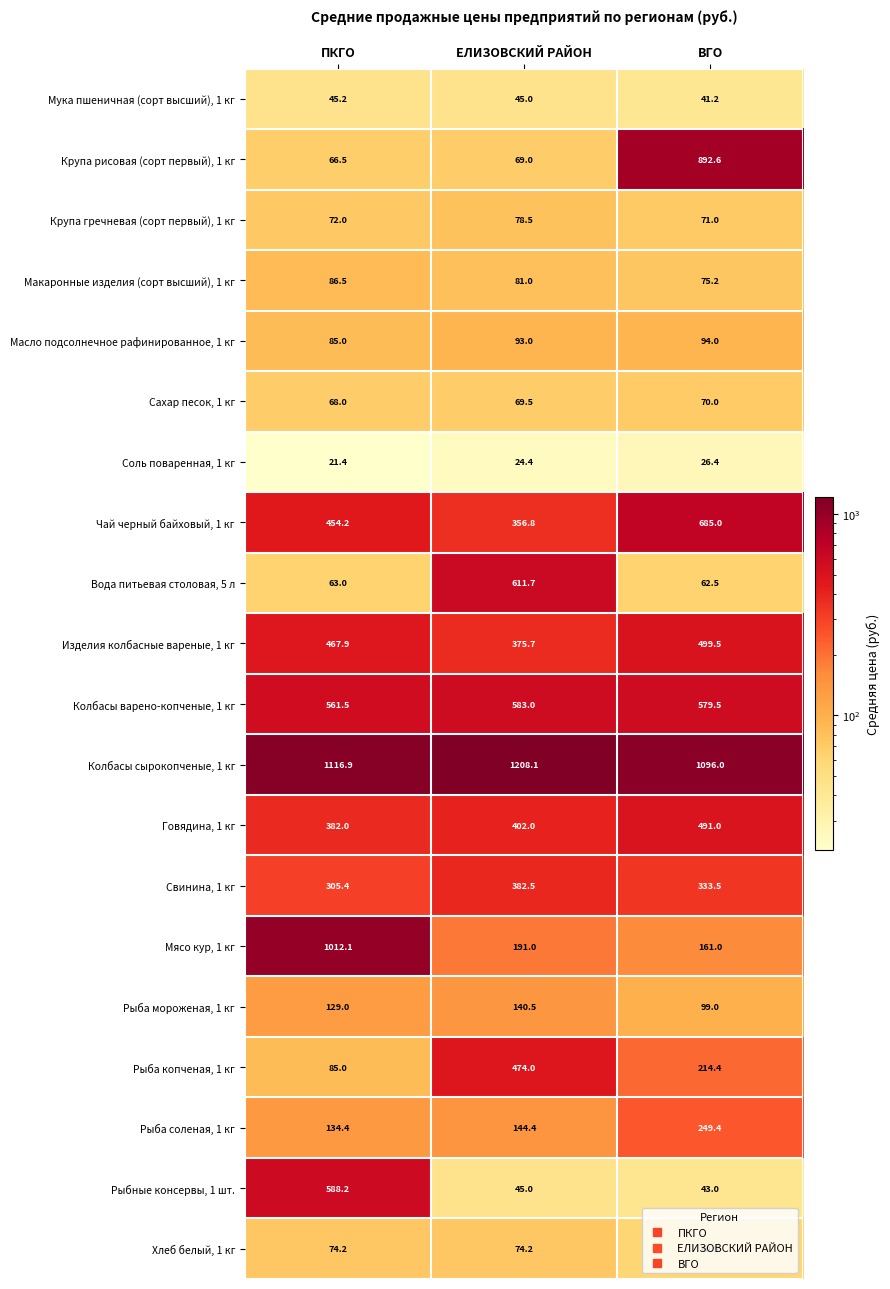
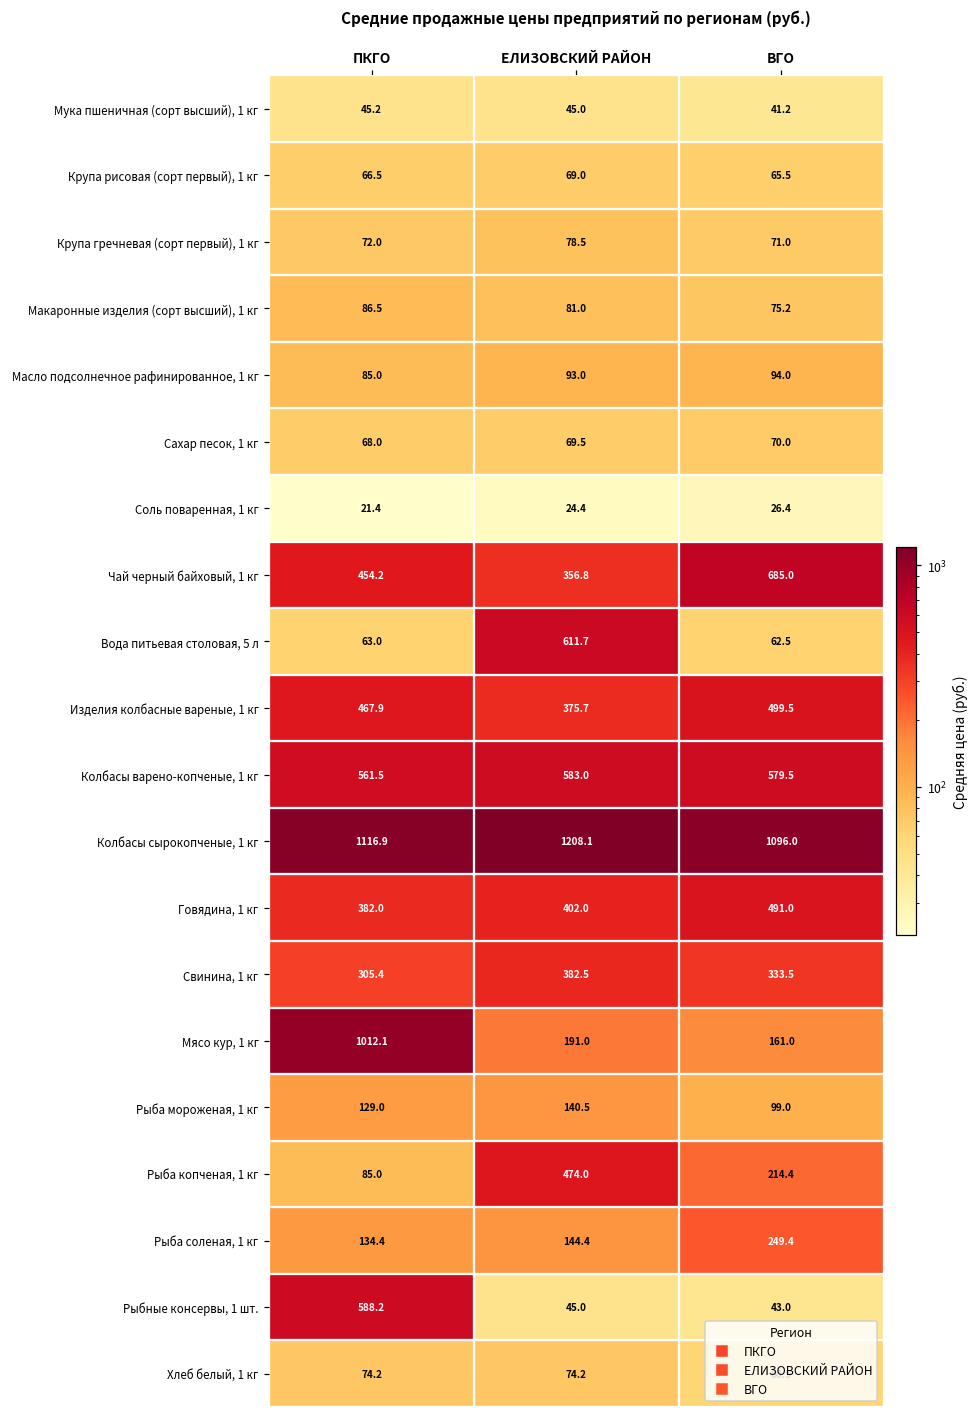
Крупа рисовая (сорт первый), 1 кг, ВГО: 892.6 -> 65.5
